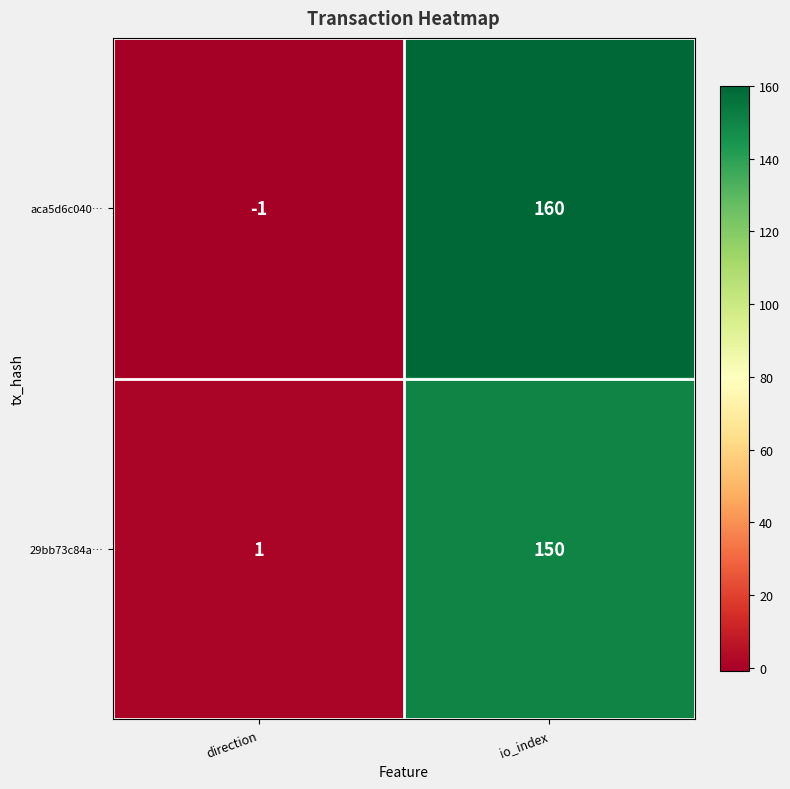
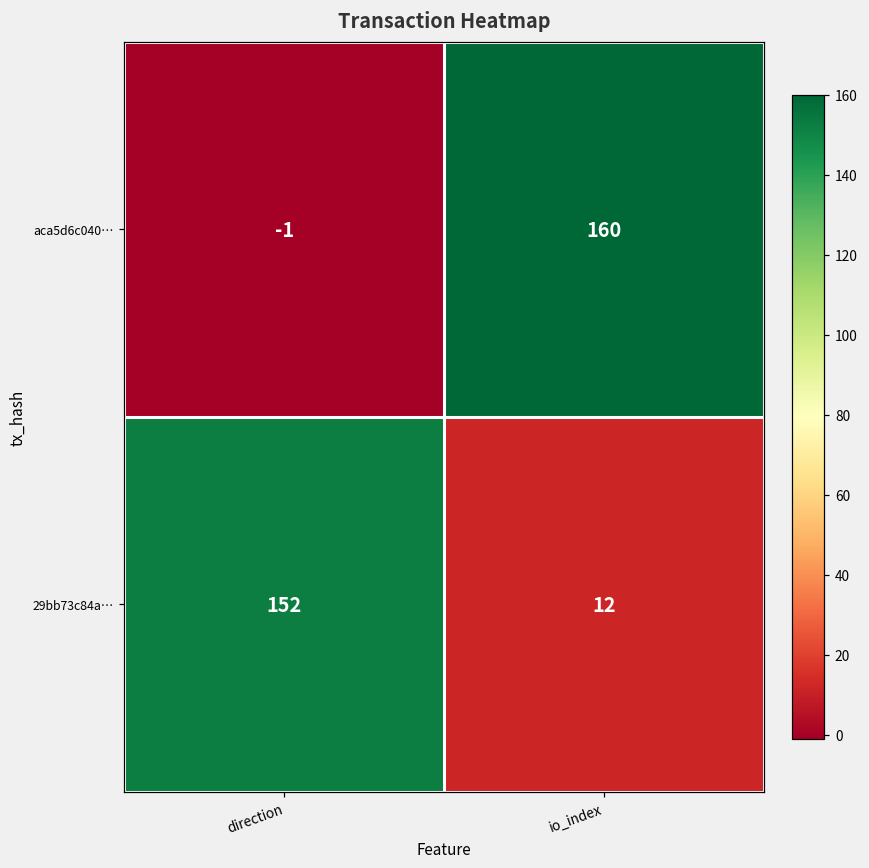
29bb73c84a…, direction: 1 -> 152
29bb73c84a…, io_index: 150 -> 12
